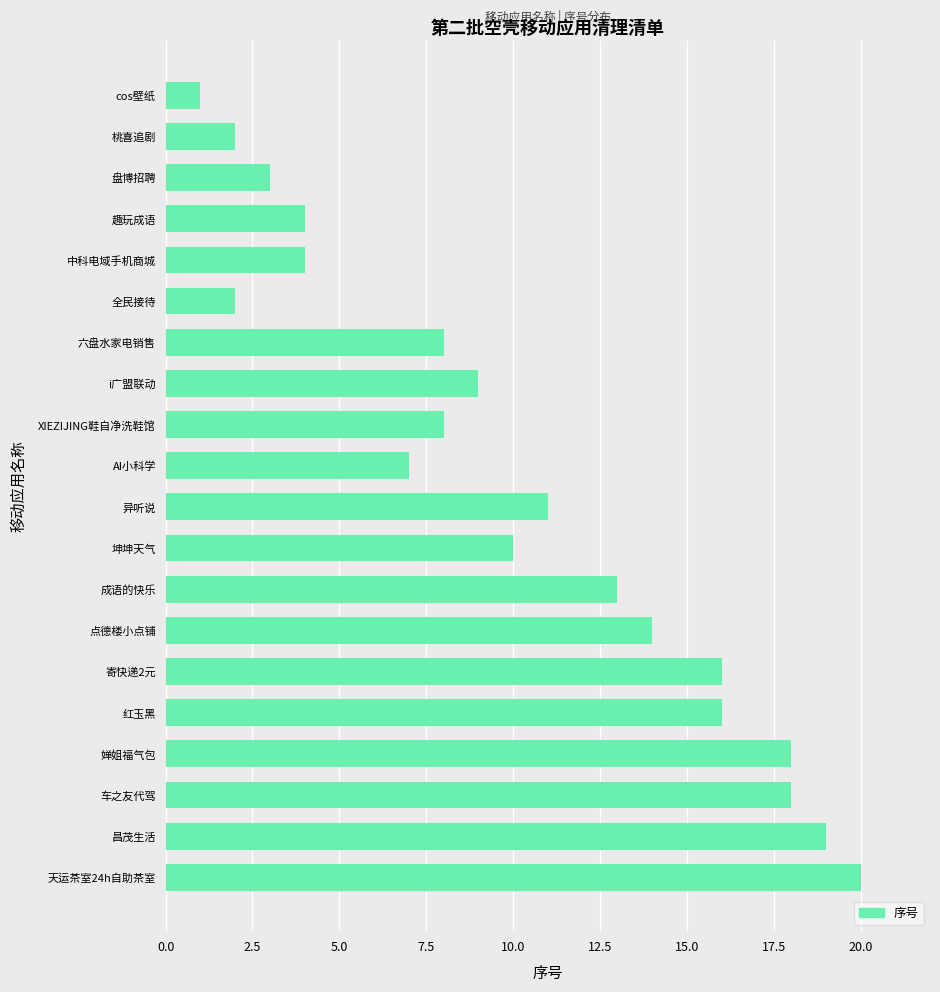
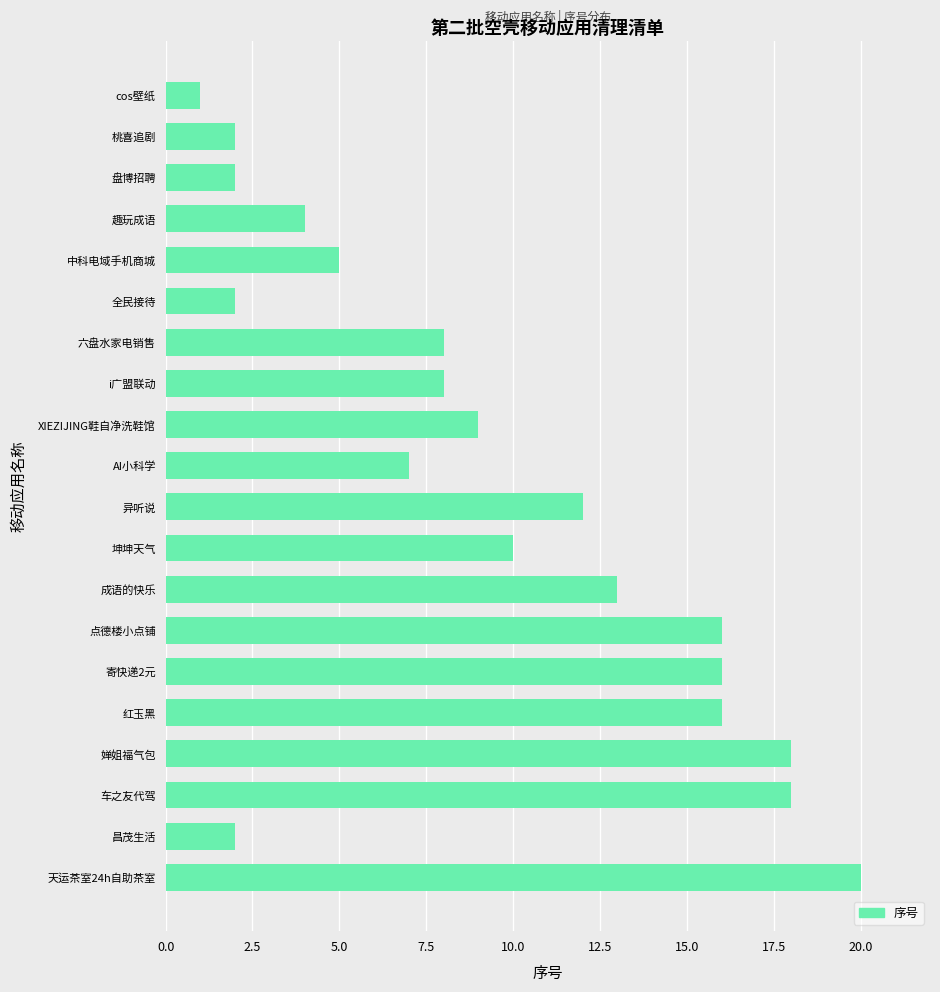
盘博招聘: 3 -> 2
中科电域手机商城: 4 -> 5
i广盟联动: 9 -> 8
XIEZIJING鞋自净洗鞋馆: 8 -> 9
异听说: 11 -> 12
点德楼小点铺: 14 -> 16
昌茂生活: 19 -> 2
